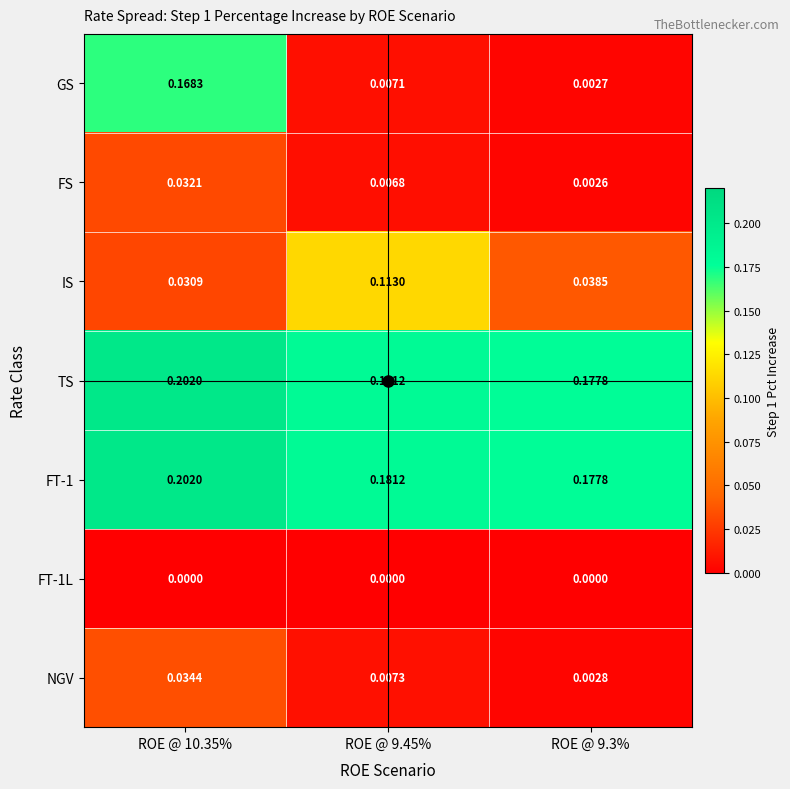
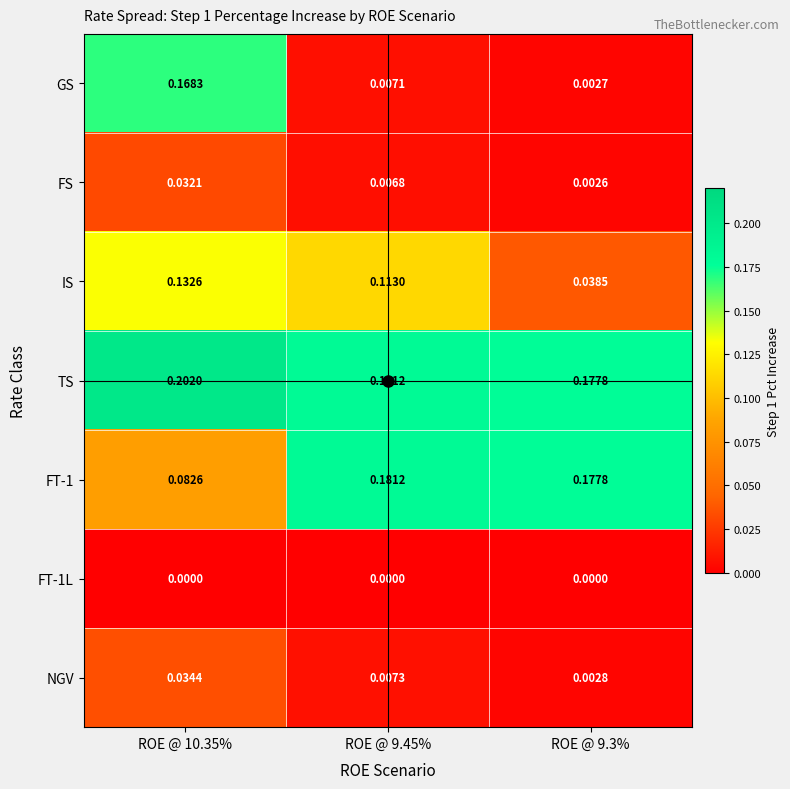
IS, ROE @ 10.35%: 0.0309 -> 0.1326
FT-1, ROE @ 10.35%: 0.2020 -> 0.0826
